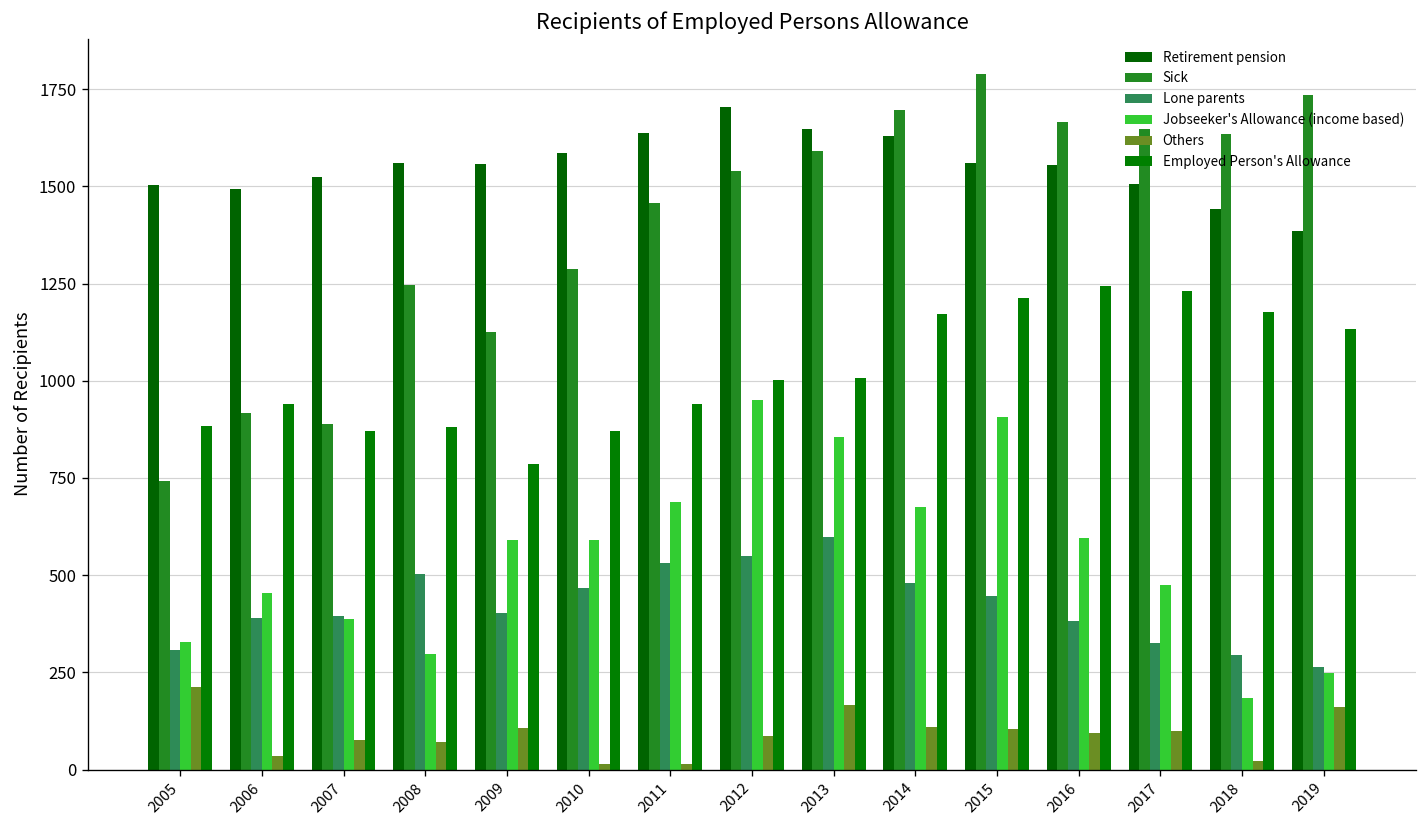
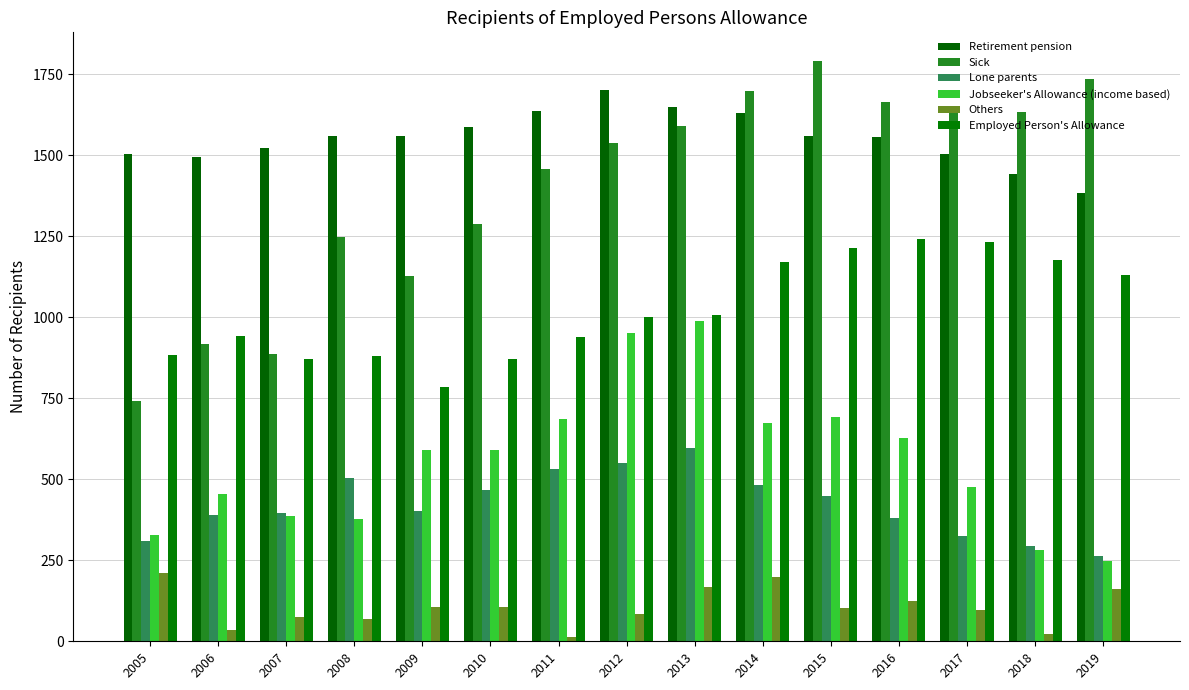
Jobseeker's Allowance (income based), 2008: 300 -> 380
Others, 2010: 10 -> 110
Jobseeker's Allowance (income based), 2013: 860 -> 990
Others, 2014: 110 -> 200
Jobseeker's Allowance (income based), 2015: 910 -> 690
Jobseeker's Allowance (income based), 2016: 600 -> 630
Others, 2016: 100 -> 120
Jobseeker's Allowance (income based), 2018: 180 -> 280
